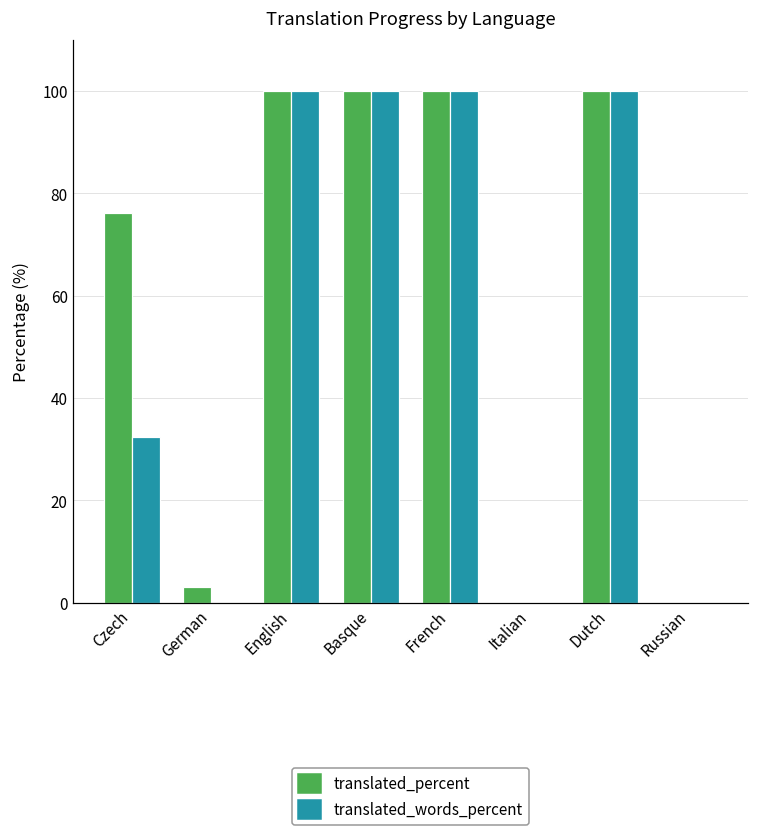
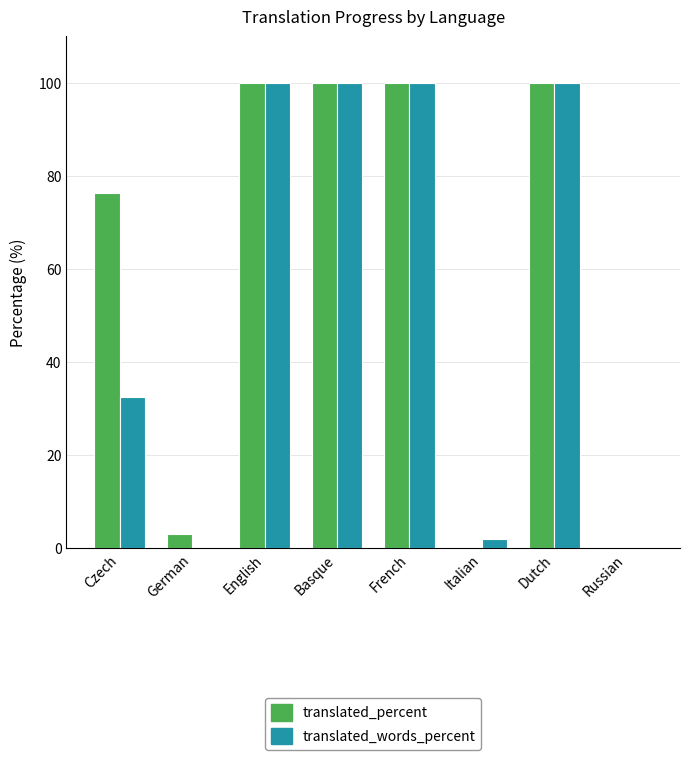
translated_words_percent, Italian: 0 -> 2
